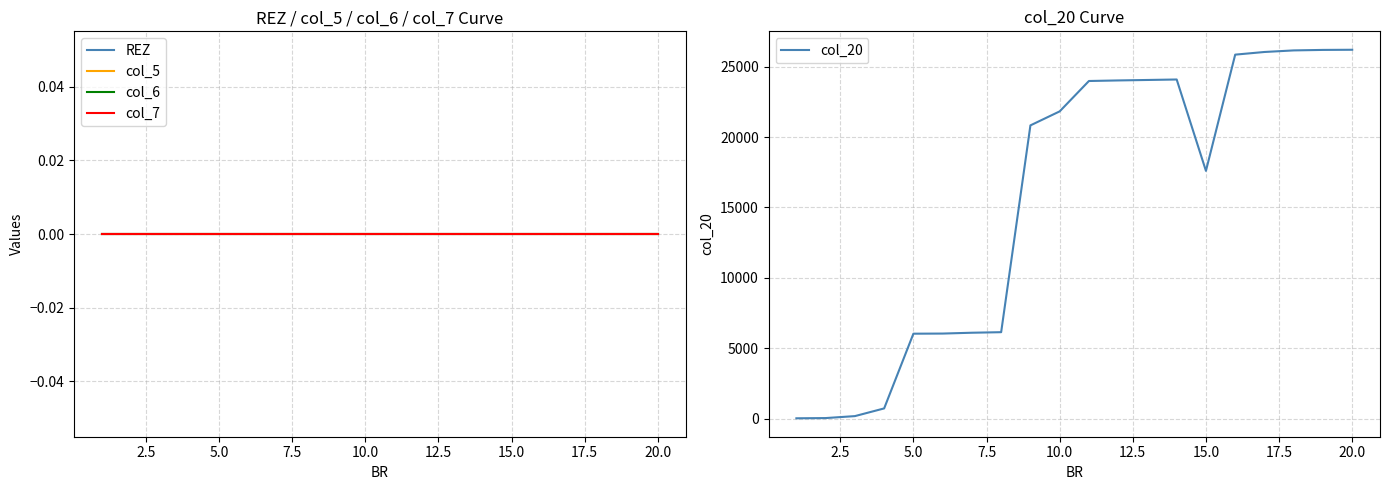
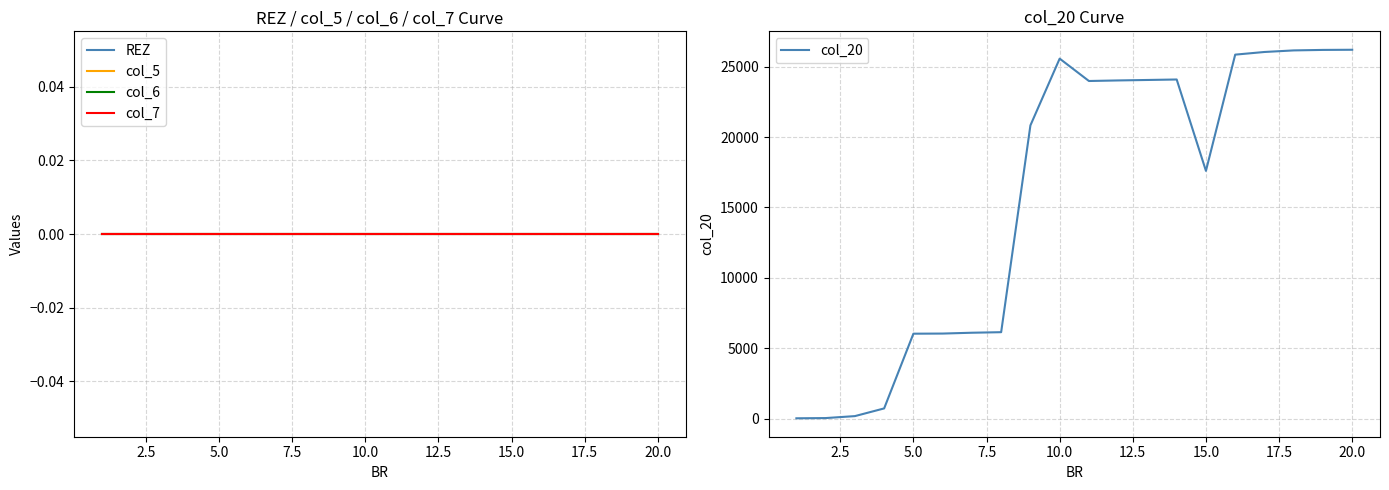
col_20 Curve, 10.0: 21800 -> 25600
